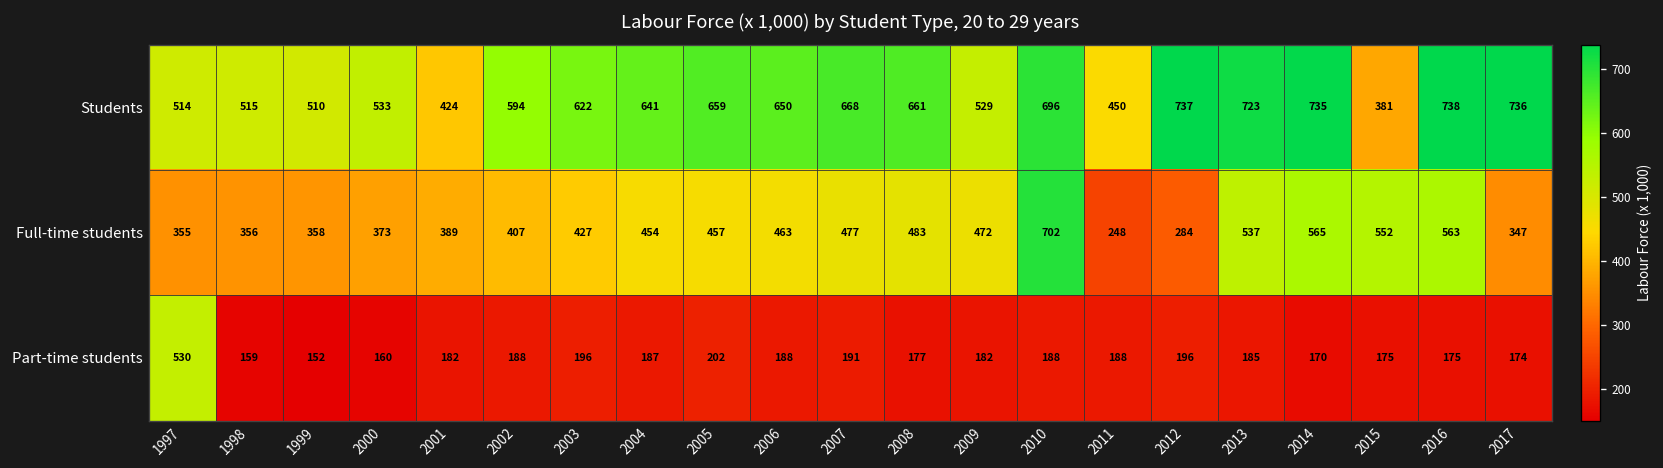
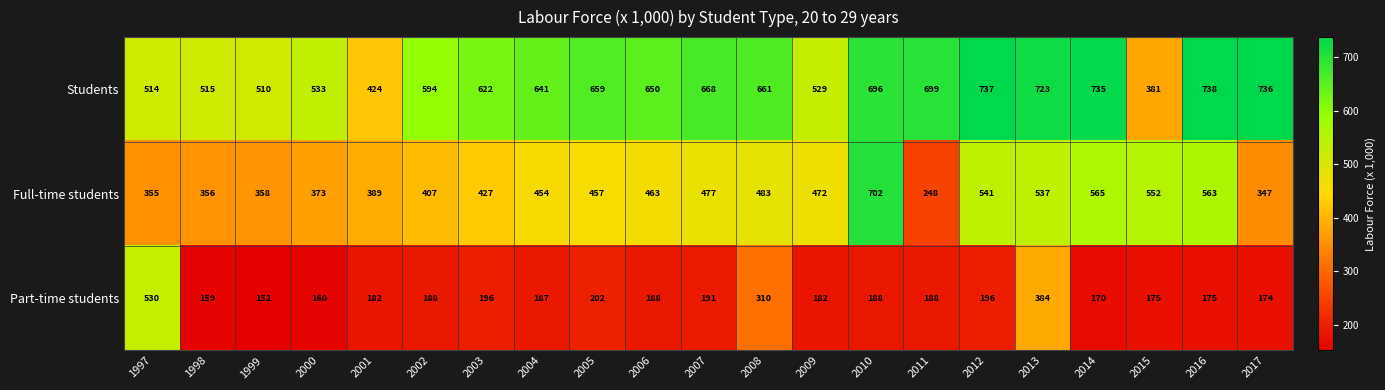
Students, 2011: 450 -> 699
Full-time students, 2012: 284 -> 541
Part-time students, 2008: 177 -> 310
Part-time students, 2013: 185 -> 384
